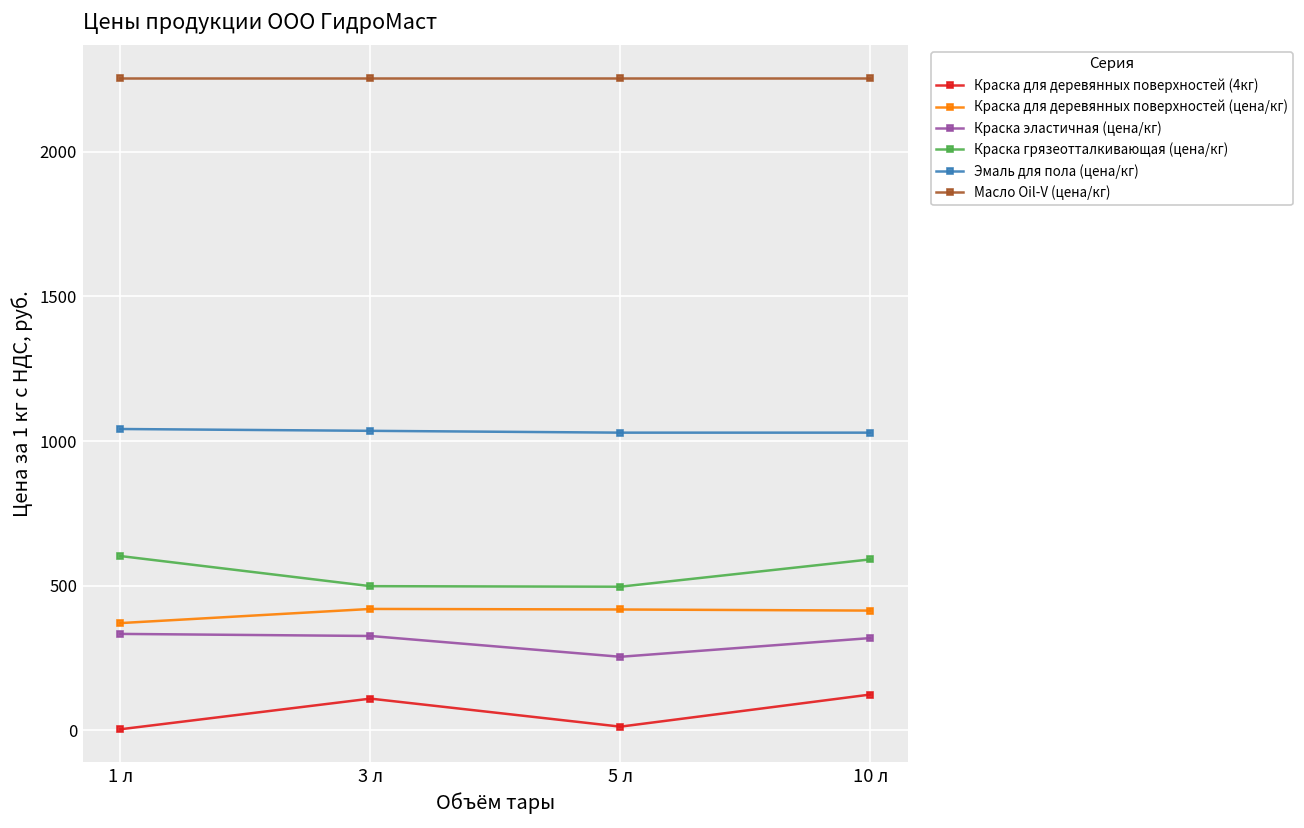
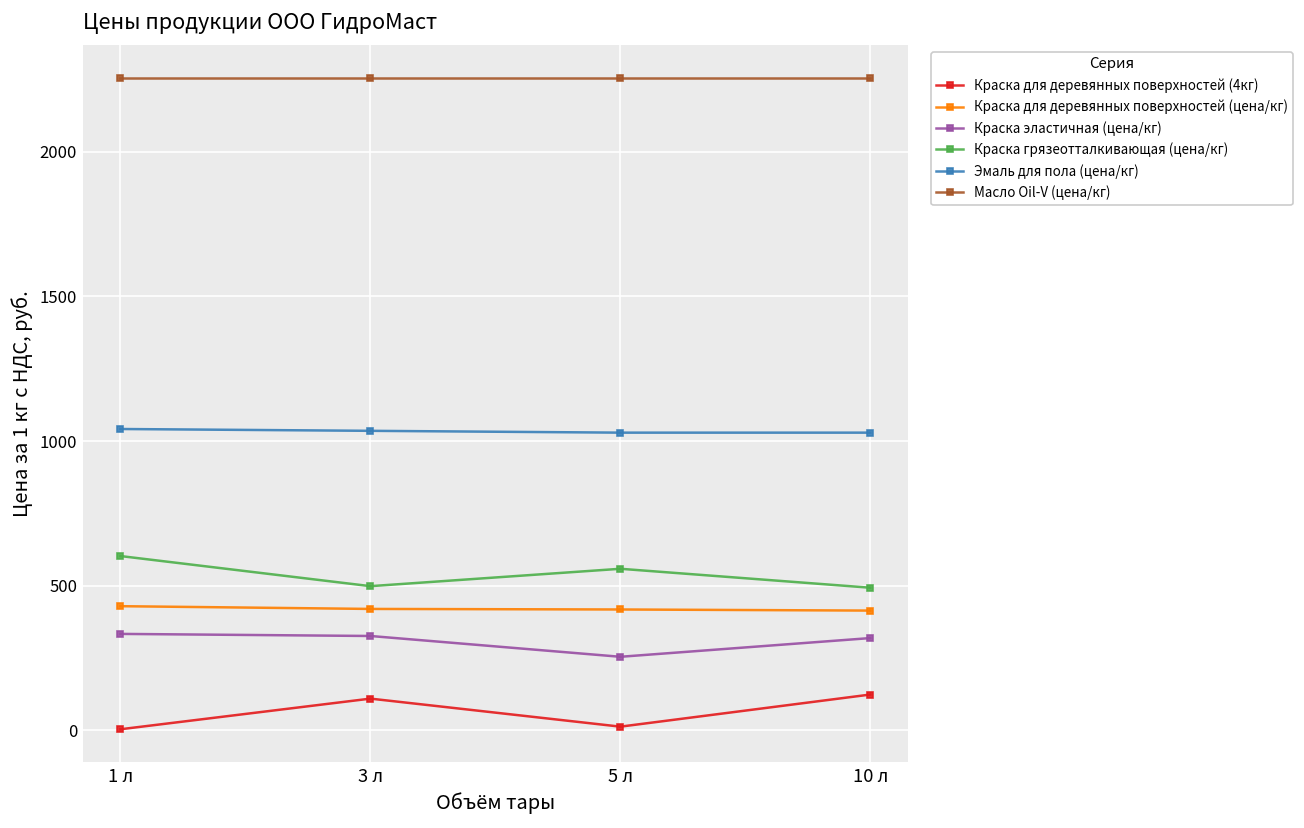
Краска для деревянных поверхностей (цена/кг), 1 л: 370 -> 430
Краска грязеотталкивающая (цена/кг), 5 л: 500 -> 560
Краска грязеотталкивающая (цена/кг), 10 л: 590 -> 490
